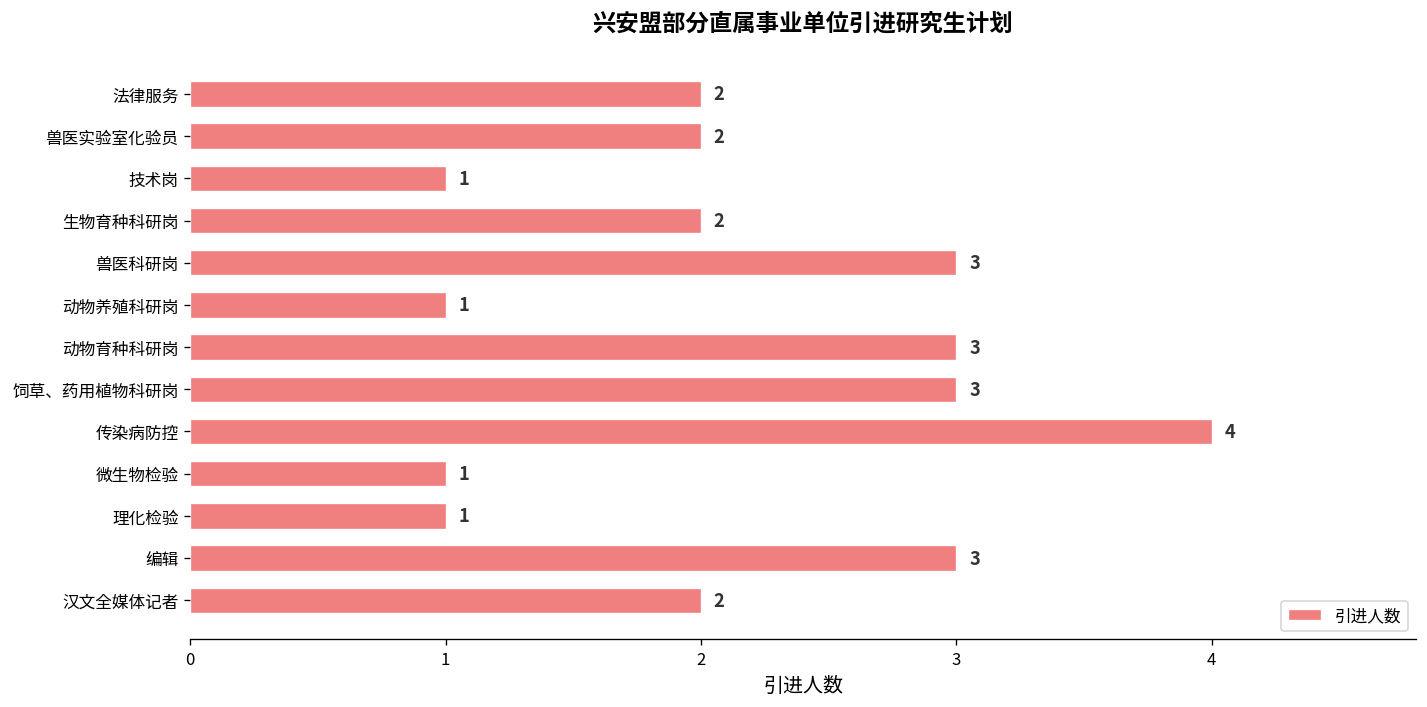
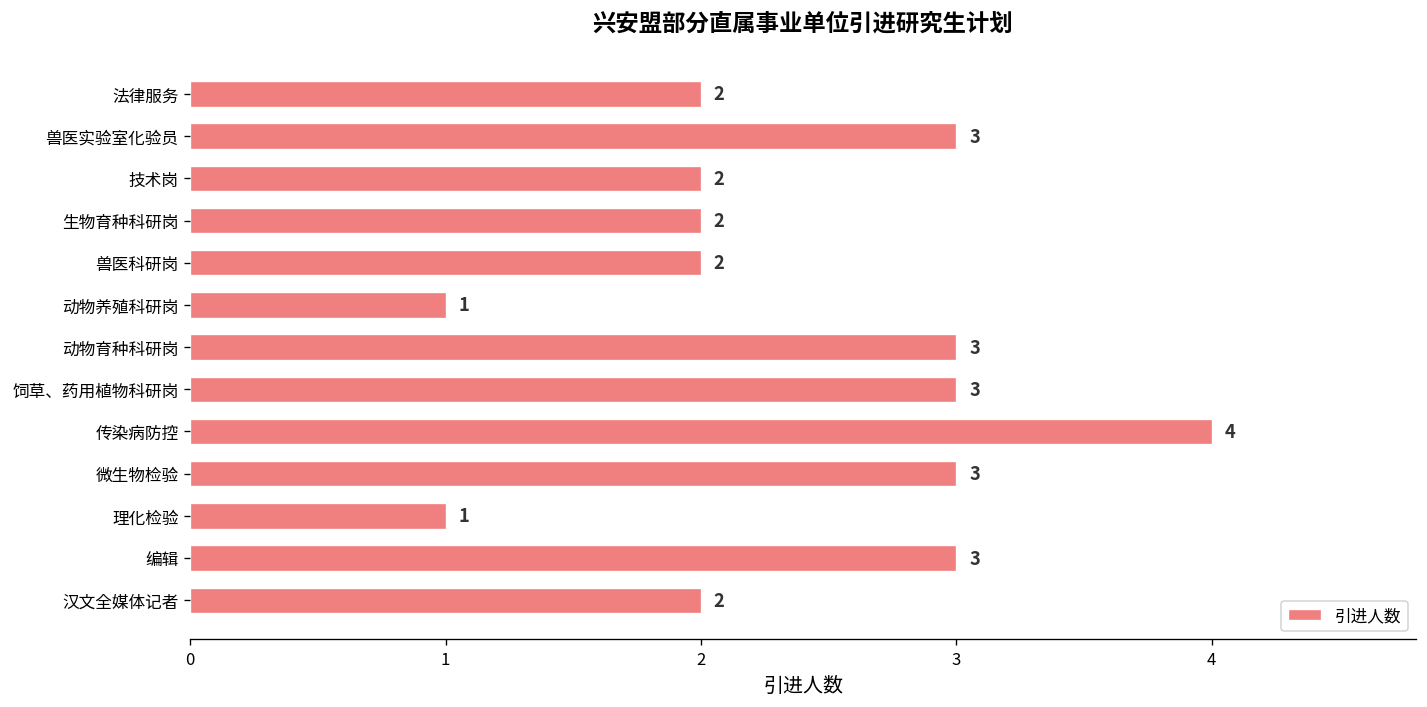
兽医实验室化验员: 2 -> 3
技术岗: 1 -> 2
兽医科研岗: 3 -> 2
微生物检验: 1 -> 3
